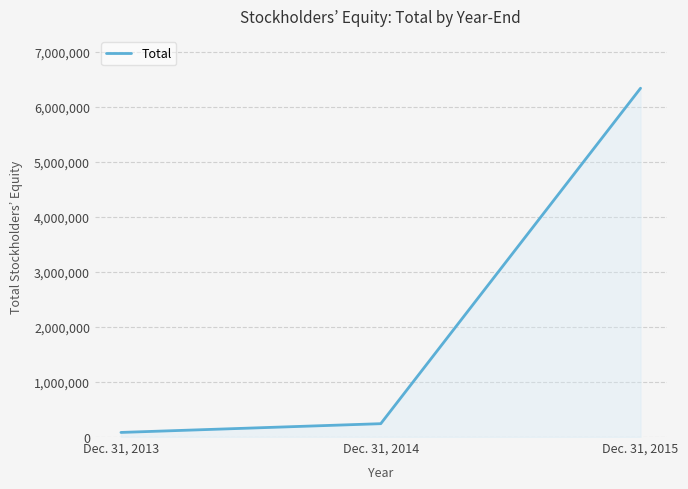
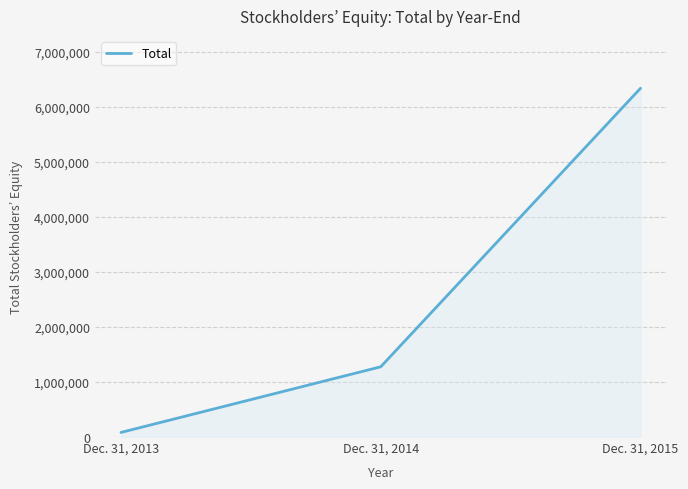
Dec. 31, 2014: 200,000 -> 1,300,000
